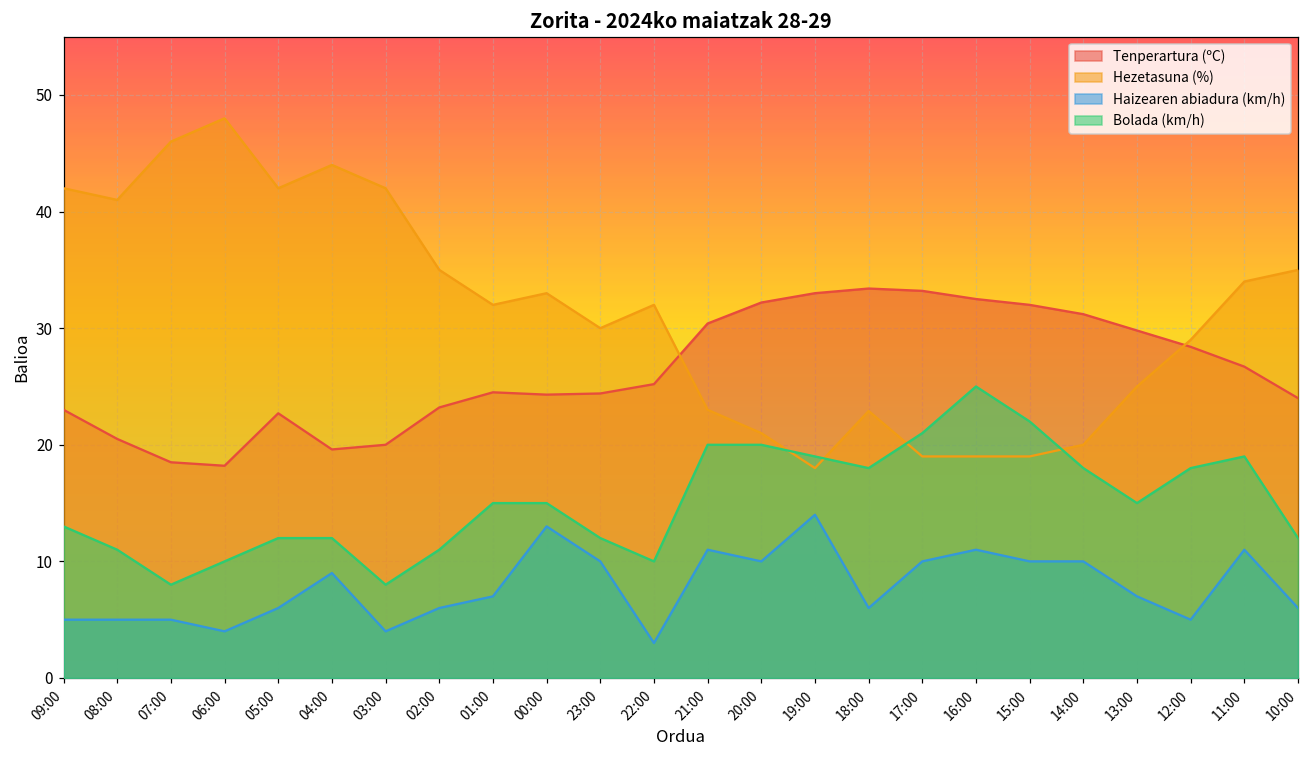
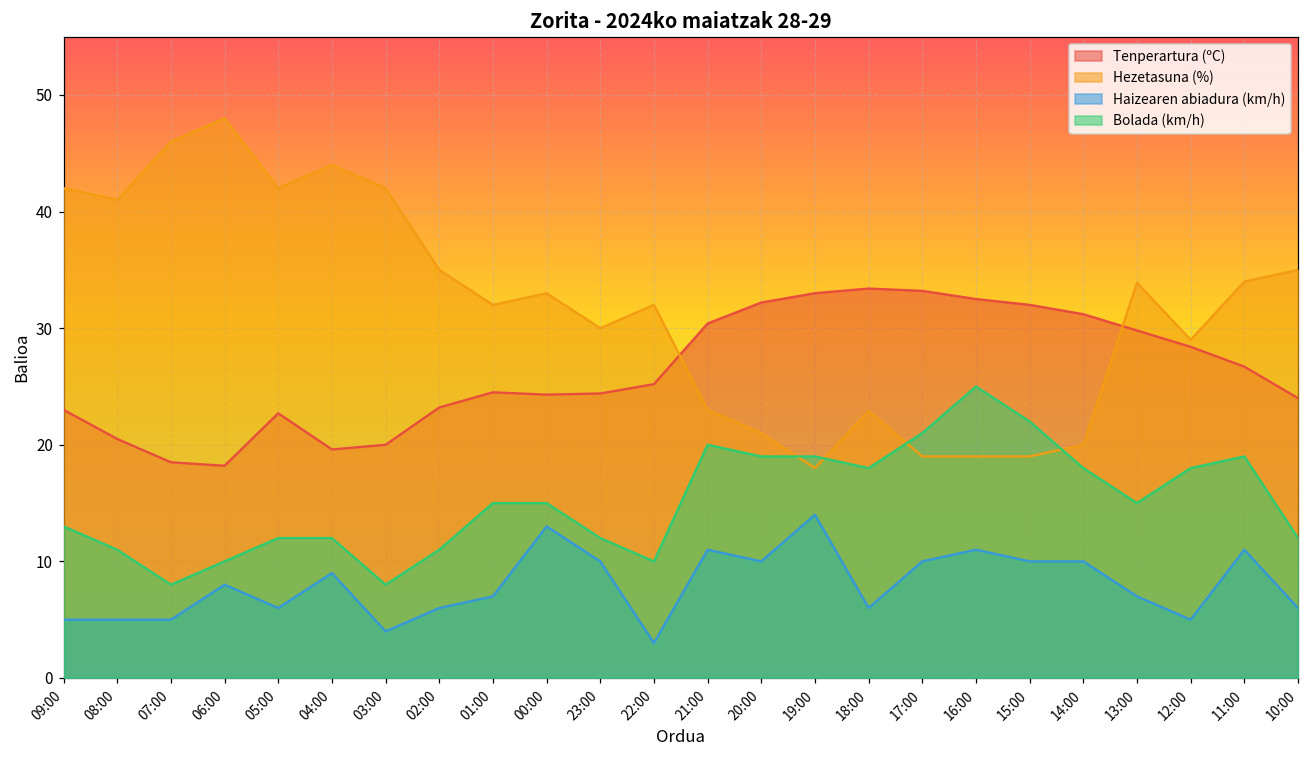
Haizearen abiadura (km/h), 06:00: 4 -> 8
Bolada (km/h), 20:00: 20 -> 19
Hezetasuna (%), 13:00: 25.0 -> 33.9
